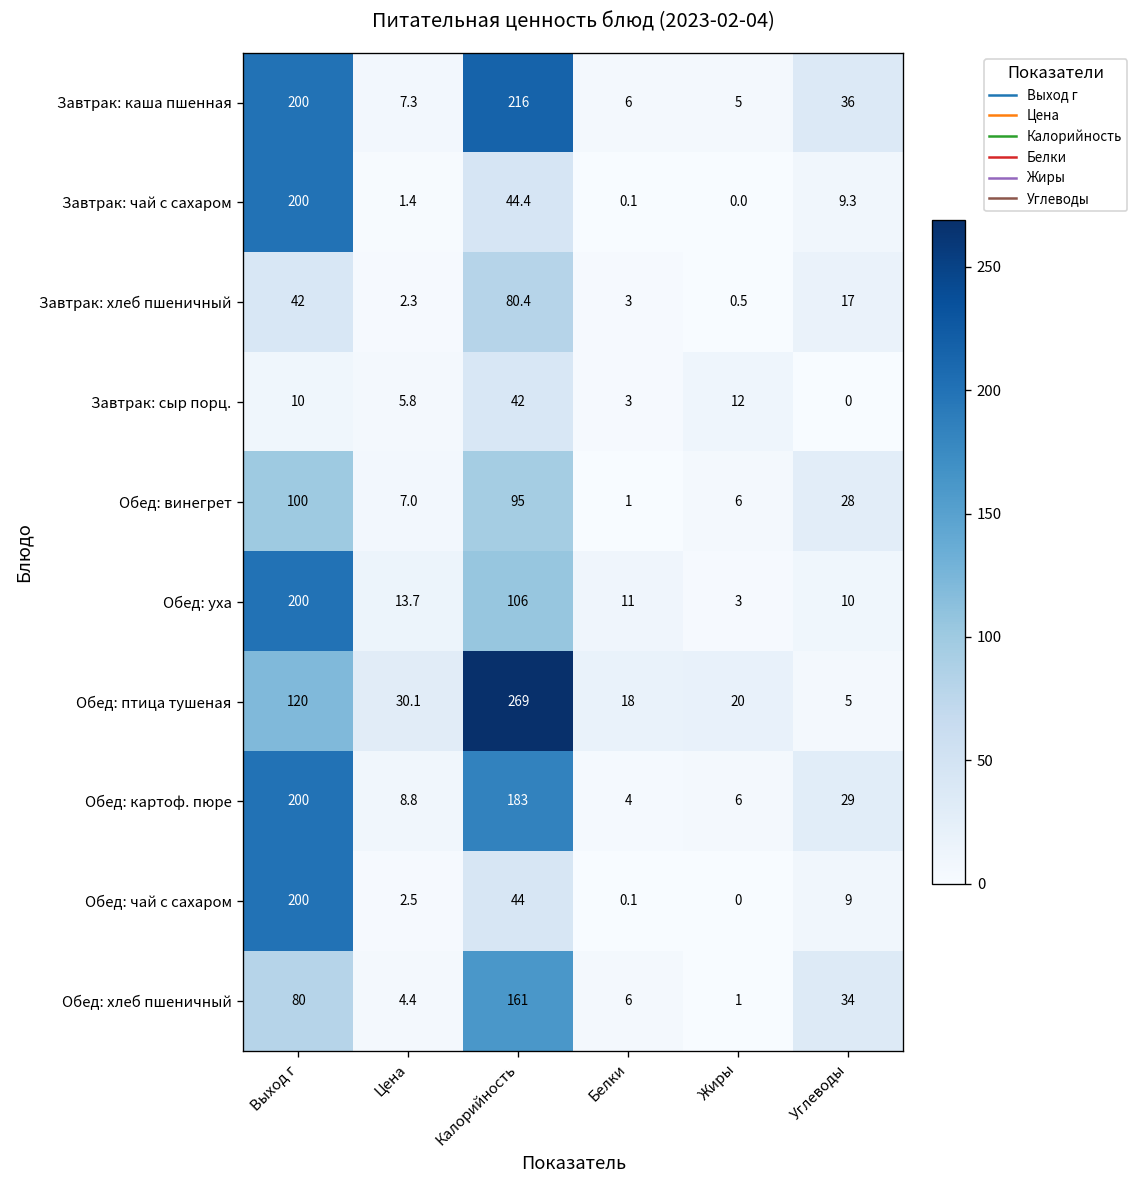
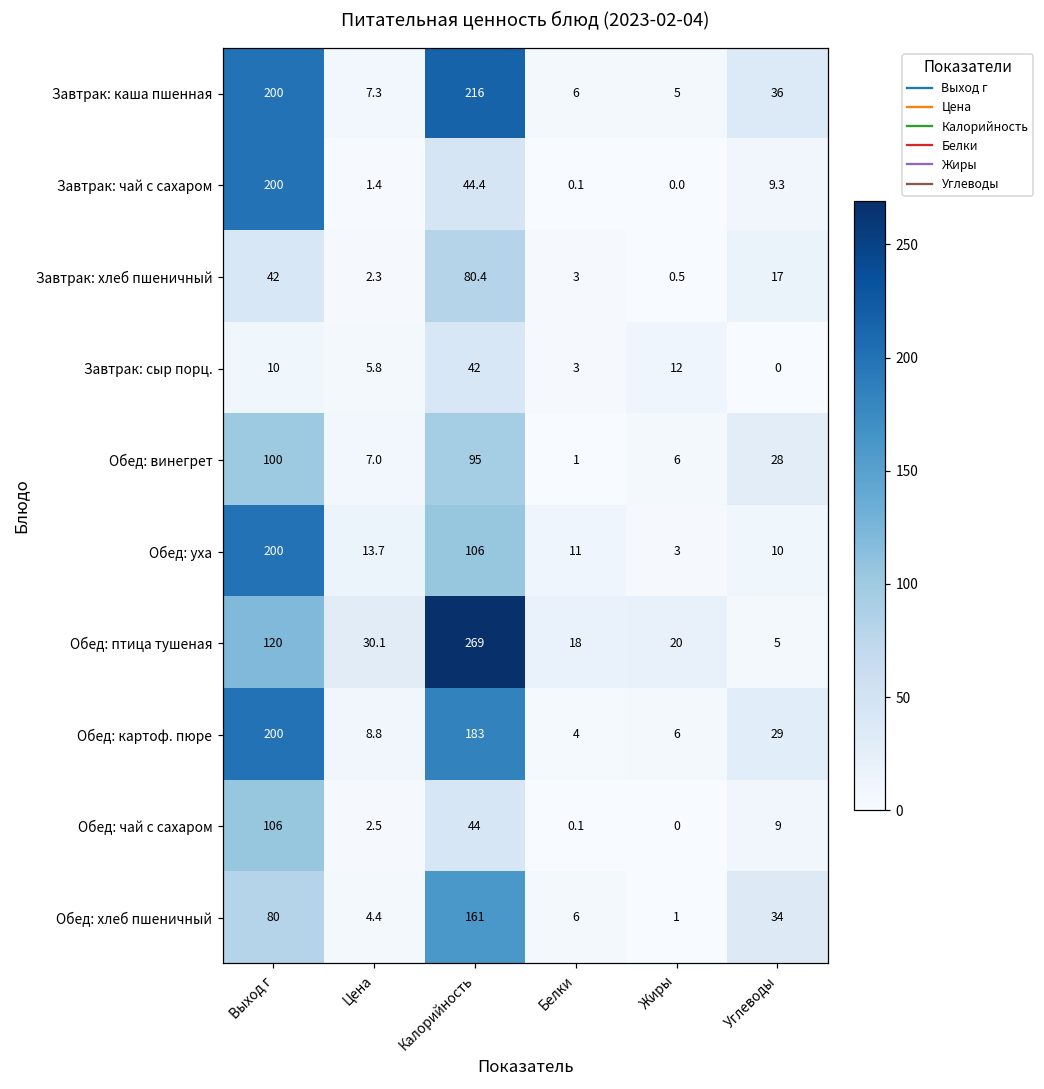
Обед: чай с сахаром, Выход г: 200 -> 106
